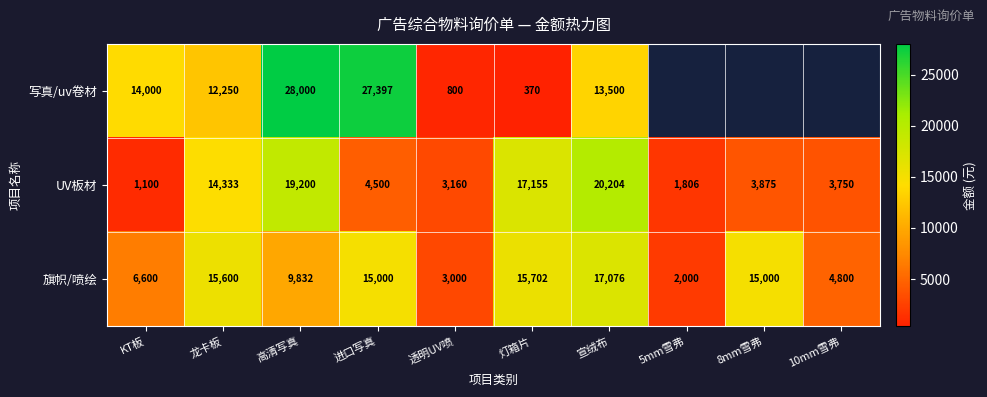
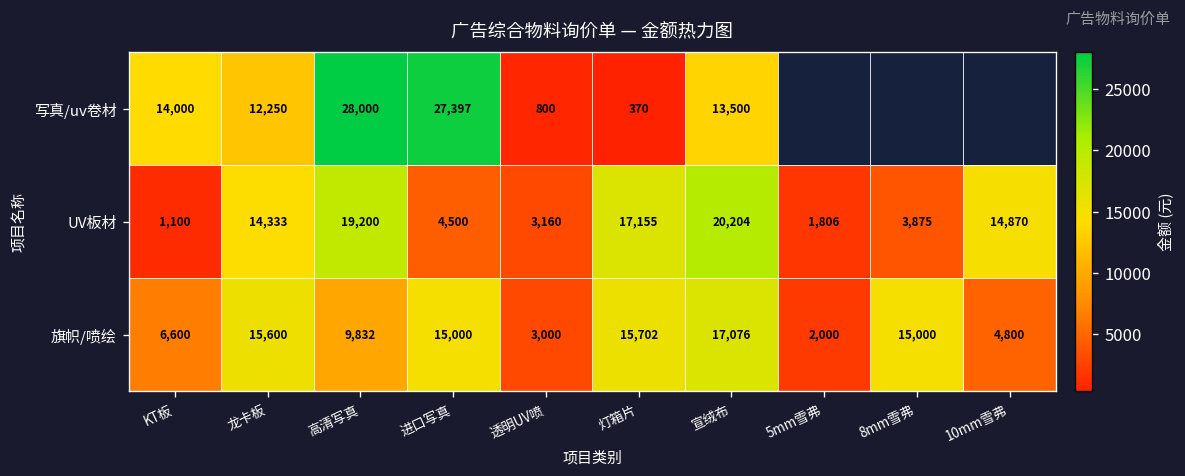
UV板材, 10mm雪弗: 3,750 -> 14,870
